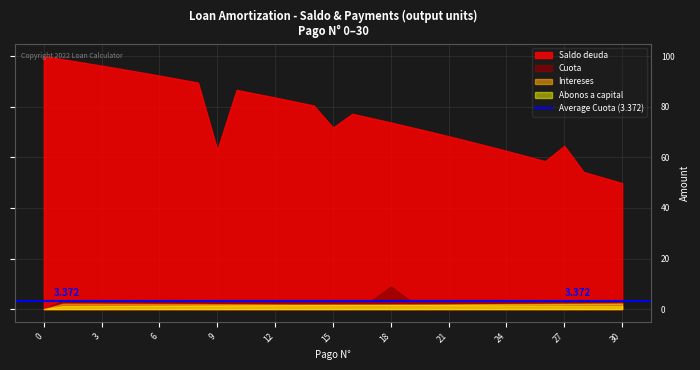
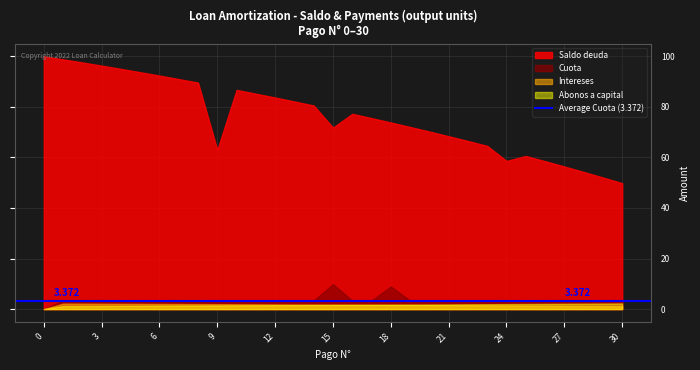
Cuota, 15: 3 -> 10
Saldo deuda, 24: 63 -> 59
Saldo deuda, 27: 65 -> 56
